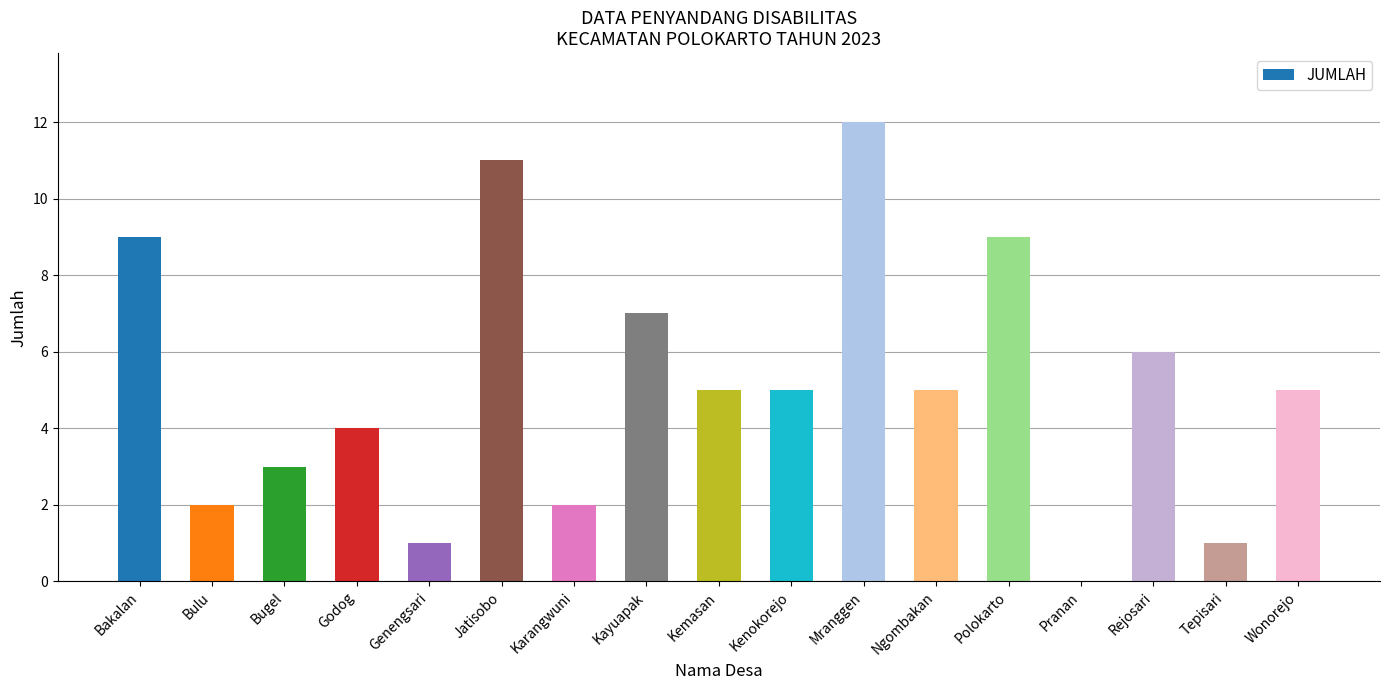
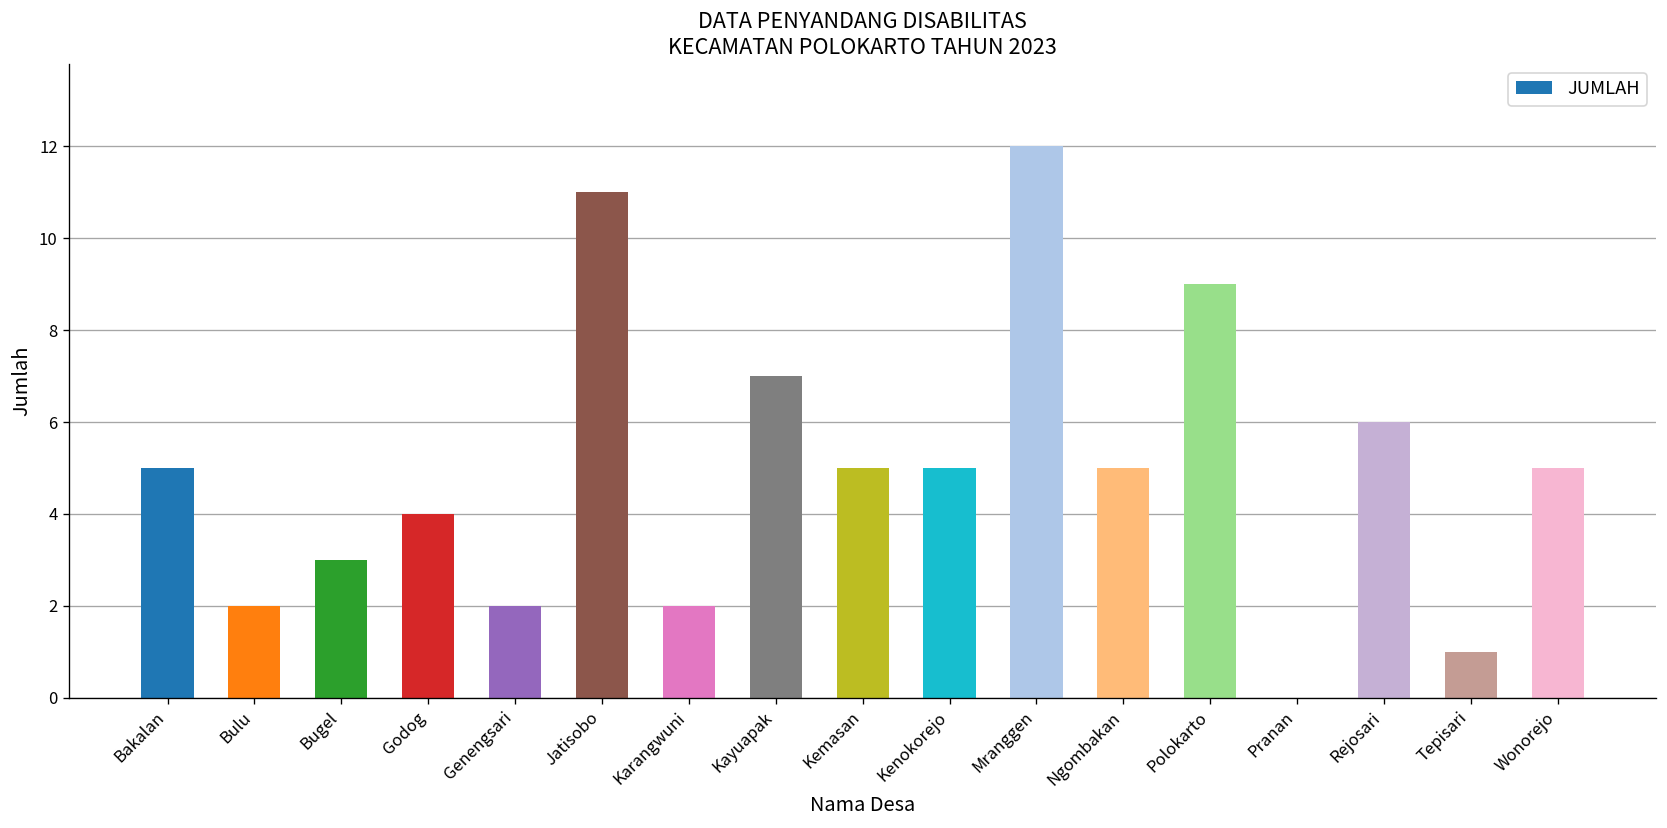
Bakalan: 9 -> 5
Genengsari: 1 -> 2
